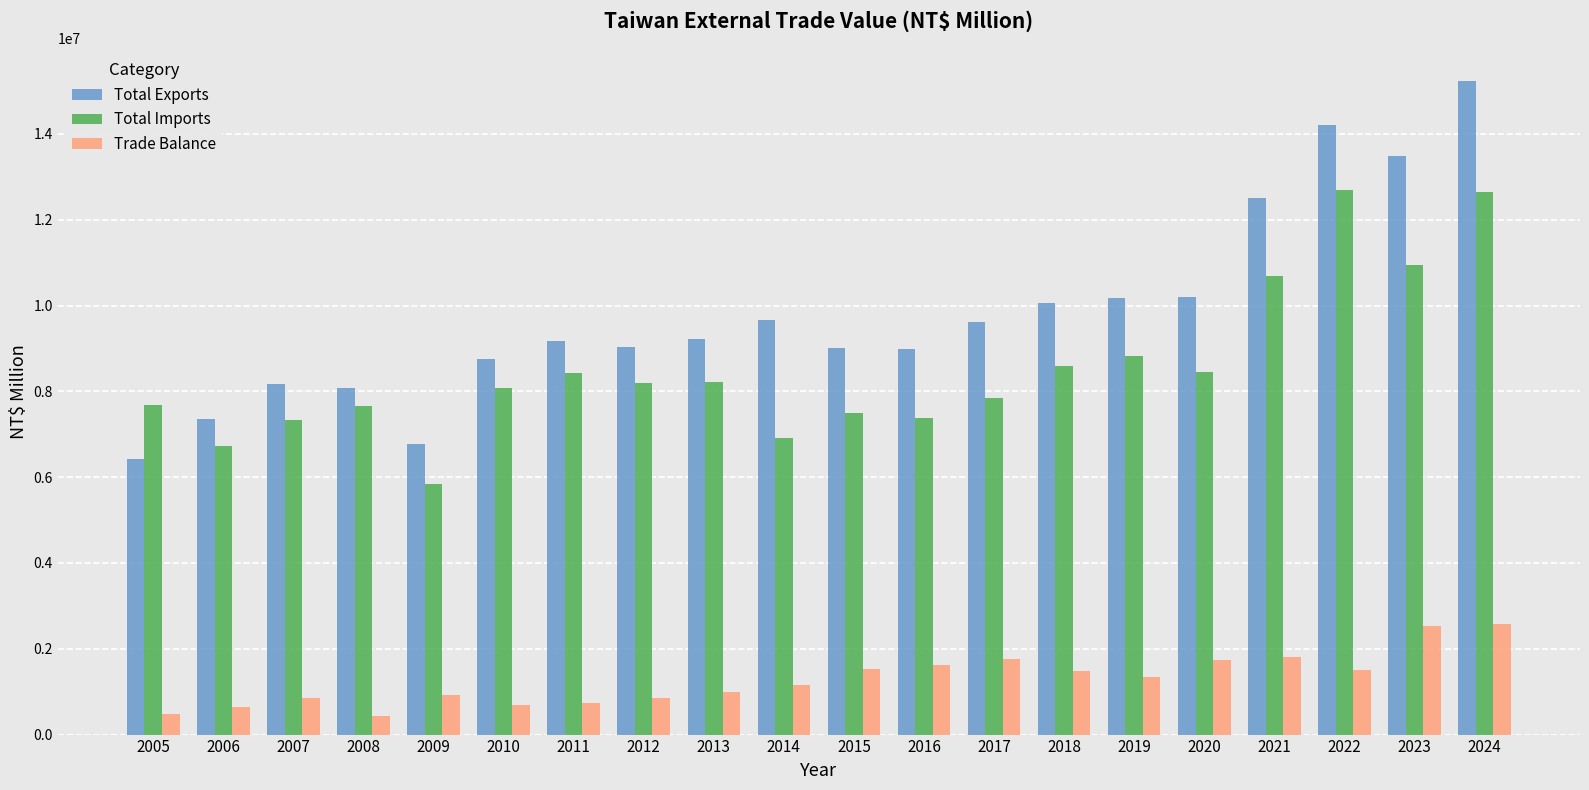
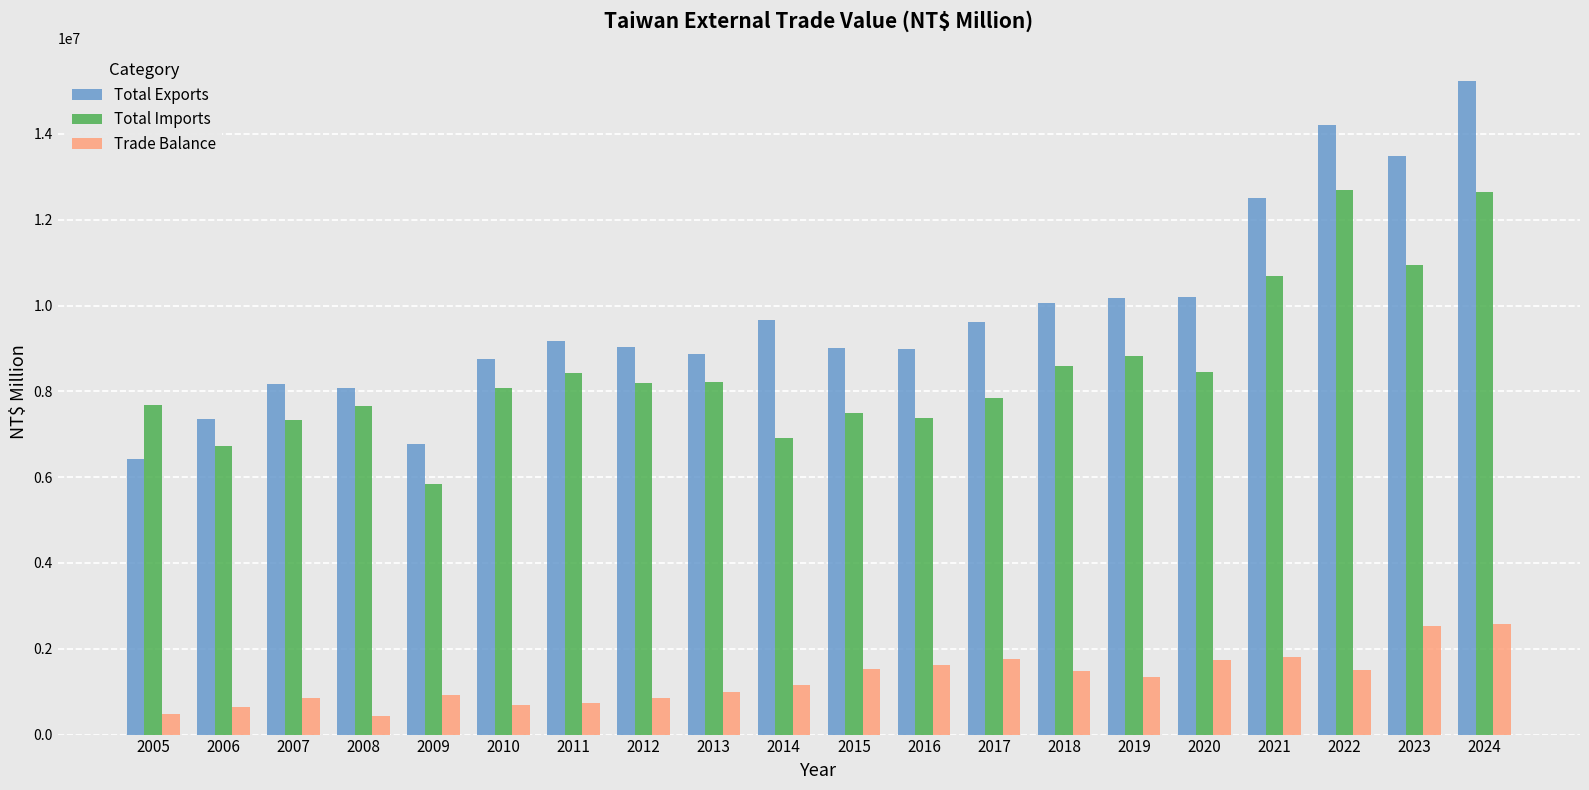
Total Exports, 2013: 9200000 -> 8900000
